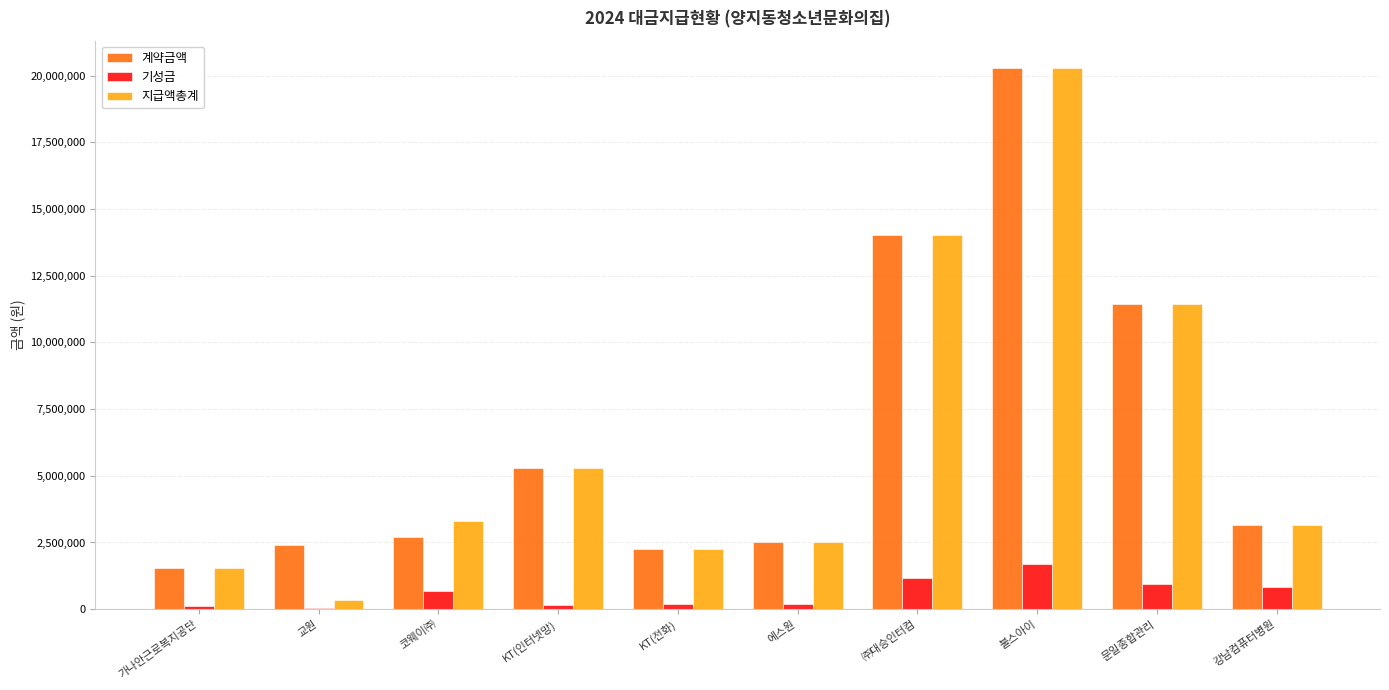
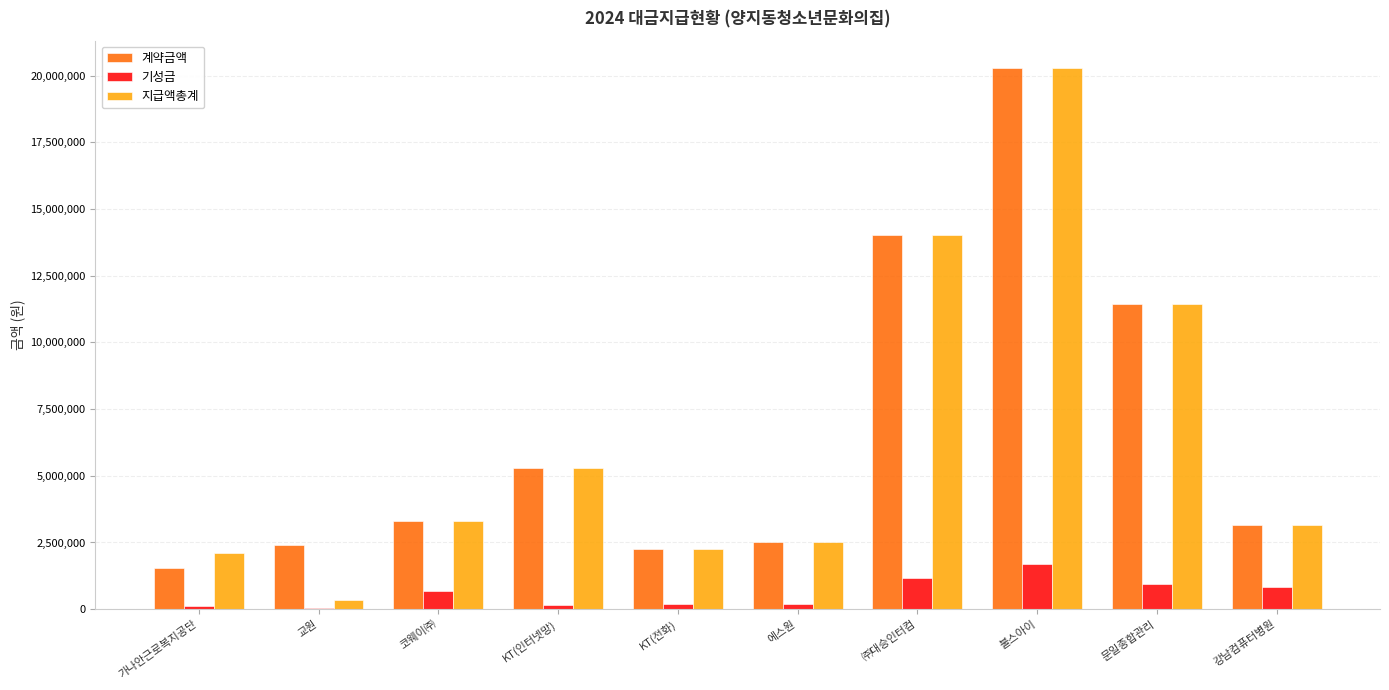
지급액총계, 가나안근로복지공단: 1,600,000 -> 2,100,000
계약금액, 코웨이㈜: 2,700,000 -> 3,300,000
